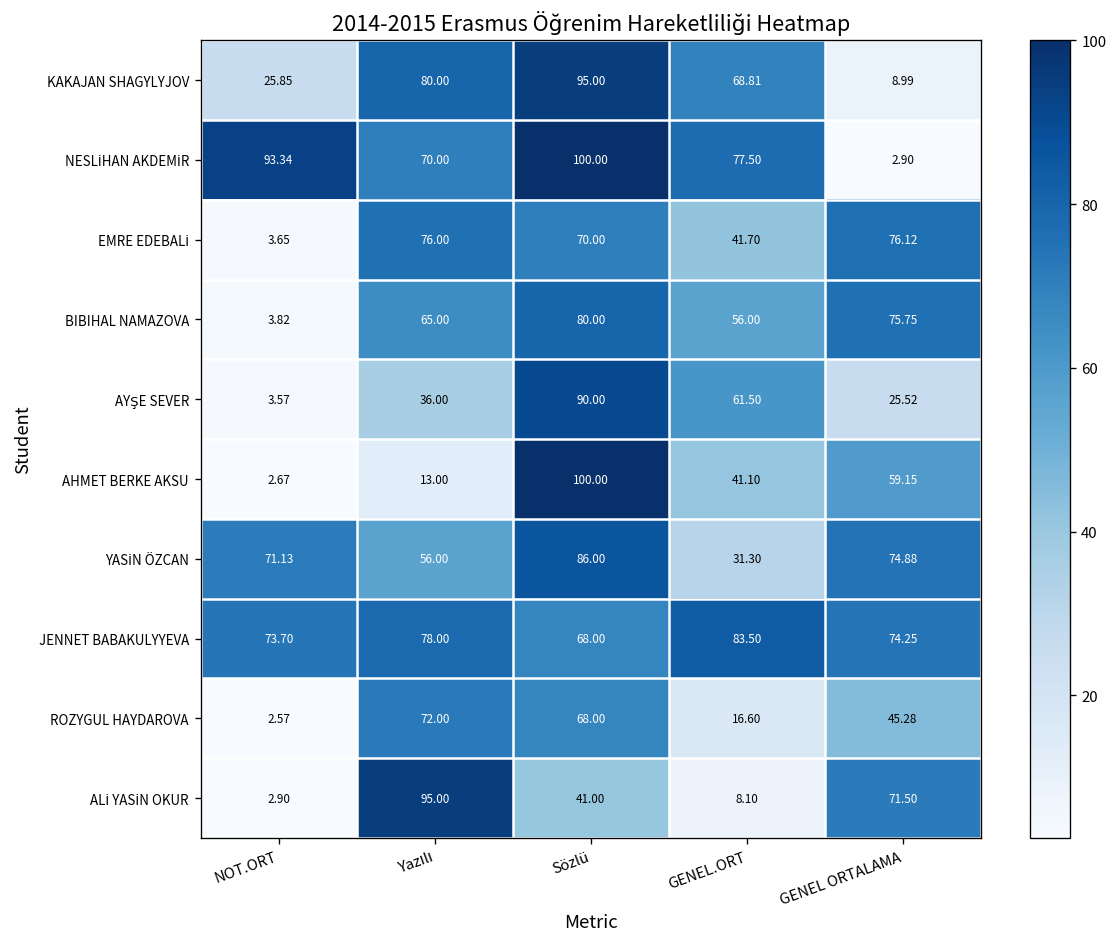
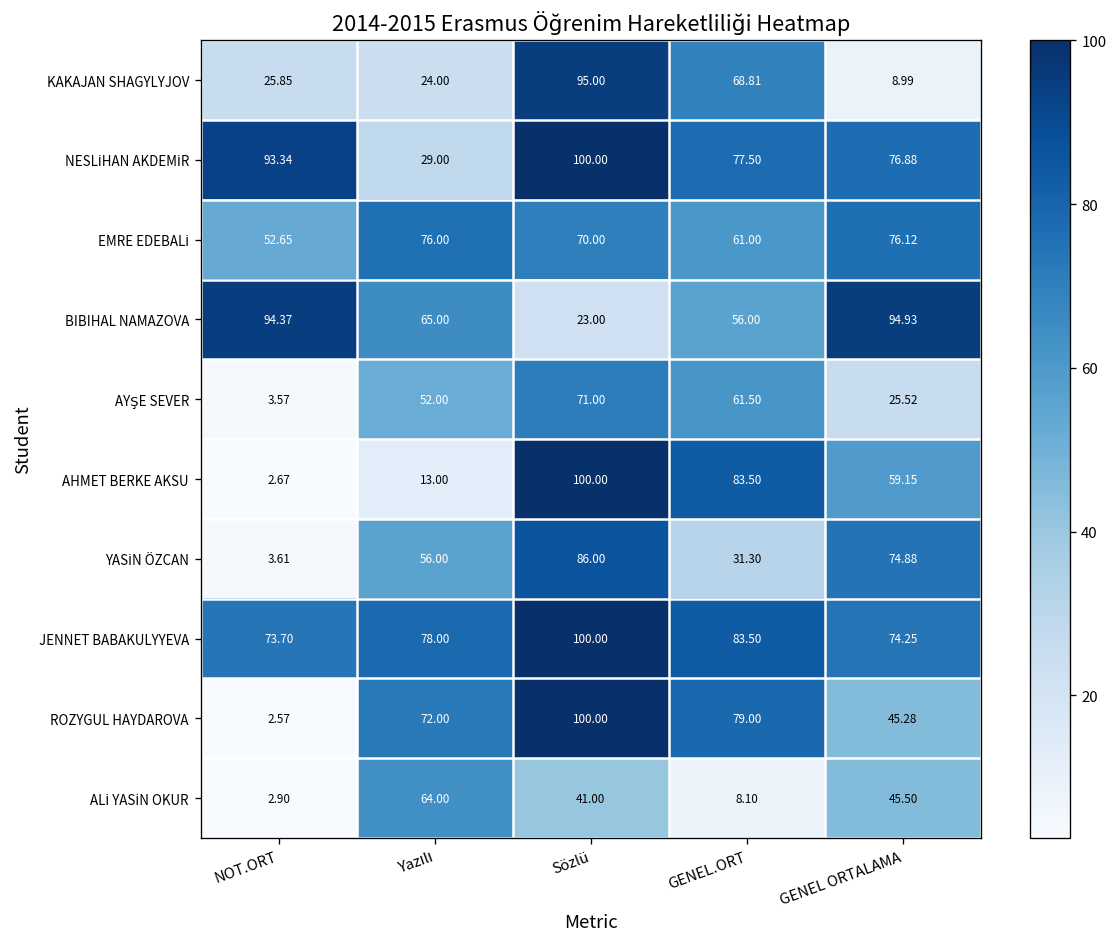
KAKAJAN SHAGYLYJOV, Yazılı: 80.00 -> 24.00
NESLİHAN AKDEMİR, Yazılı: 70.00 -> 29.00
NESLİHAN AKDEMİR, GENEL ORTALAMA: 2.90 -> 76.88
EMRE EDEBALİ, NOT.ORT: 3.65 -> 52.65
EMRE EDEBALİ, GENEL.ORT: 41.70 -> 61.00
BIBIHAL NAMAZOVA, NOT.ORT: 3.82 -> 94.37
BIBIHAL NAMAZOVA, Sözlü: 80.00 -> 23.00
BIBIHAL NAMAZOVA, GENEL ORTALAMA: 75.75 -> 94.93
AYŞE SEVER, Yazılı: 36.00 -> 52.00
AYŞE SEVER, Sözlü: 90.00 -> 71.00
AHMET BERKE AKSU, GENEL.ORT: 41.10 -> 83.50
YASİN ÖZCAN, NOT.ORT: 71.13 -> 3.61
JENNET BABAKULYYEVA, Sözlü: 68.00 -> 100.00
ROZYGUL HAYDAROVA, Sözlü: 68.00 -> 100.00
ROZYGUL HAYDAROVA, GENEL.ORT: 16.60 -> 79.00
ALİ YASİN OKUR, Yazılı: 95.00 -> 64.00
ALİ YASİN OKUR, GENEL ORTALAMA: 71.50 -> 45.50
